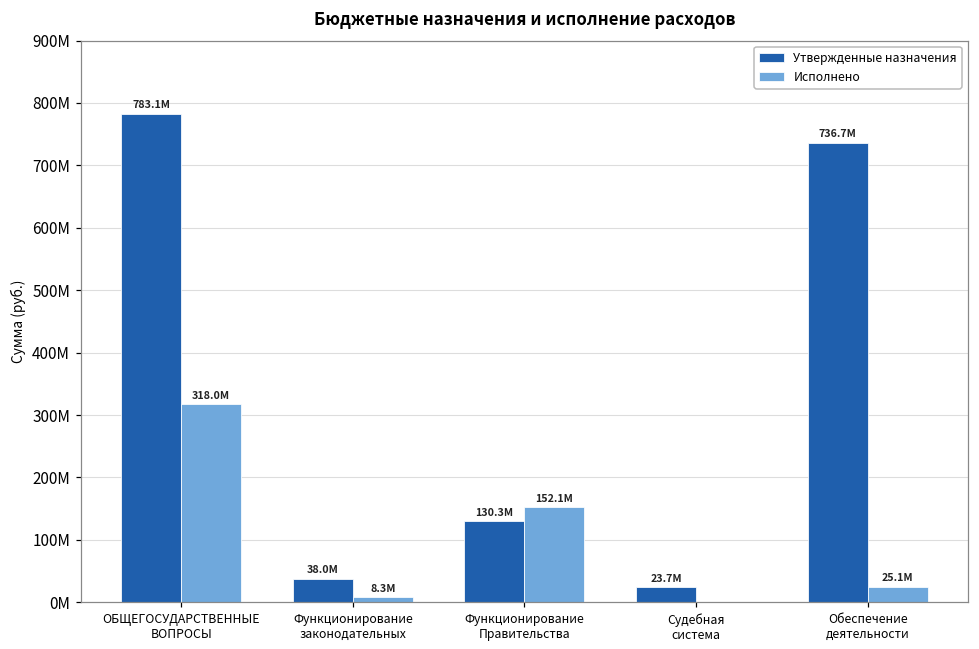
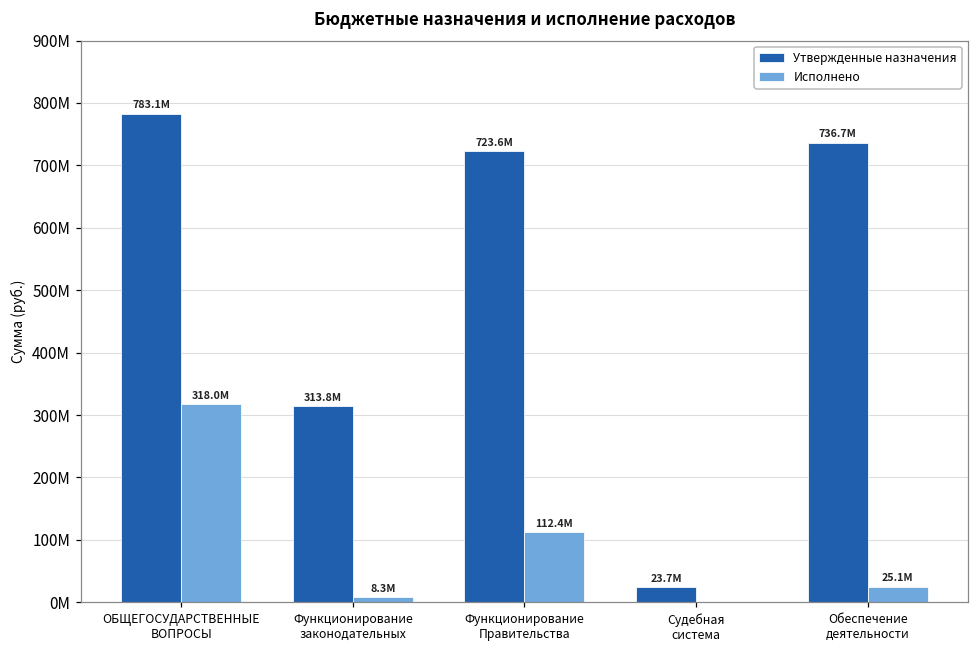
Утвержденные назначения, Функционирование законодательных: 38.0M -> 313.8M
Утвержденные назначения, Функционирование Правительства: 130.3M -> 723.6M
Исполнено, Функционирование Правительства: 152.1M -> 112.4M
